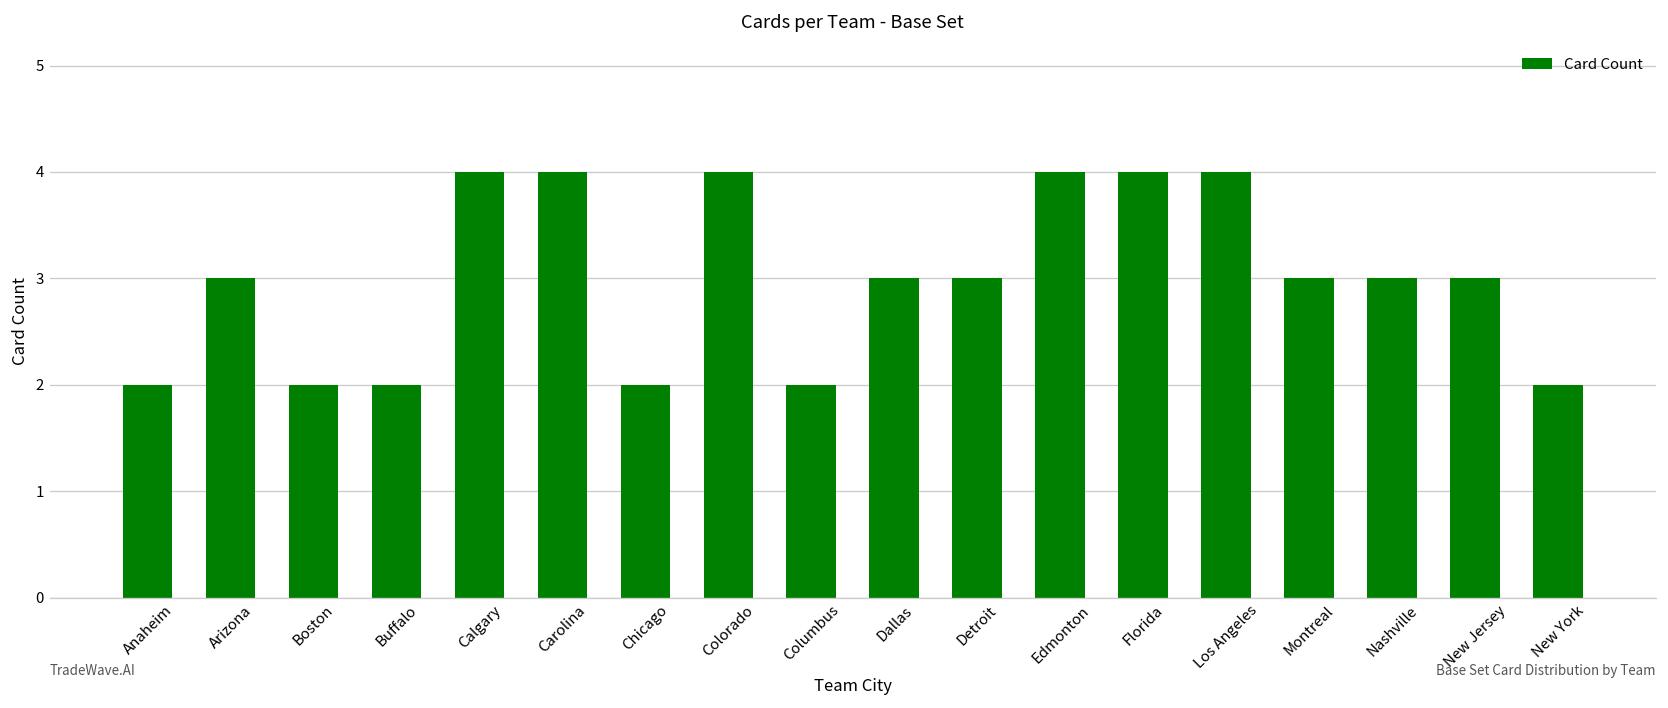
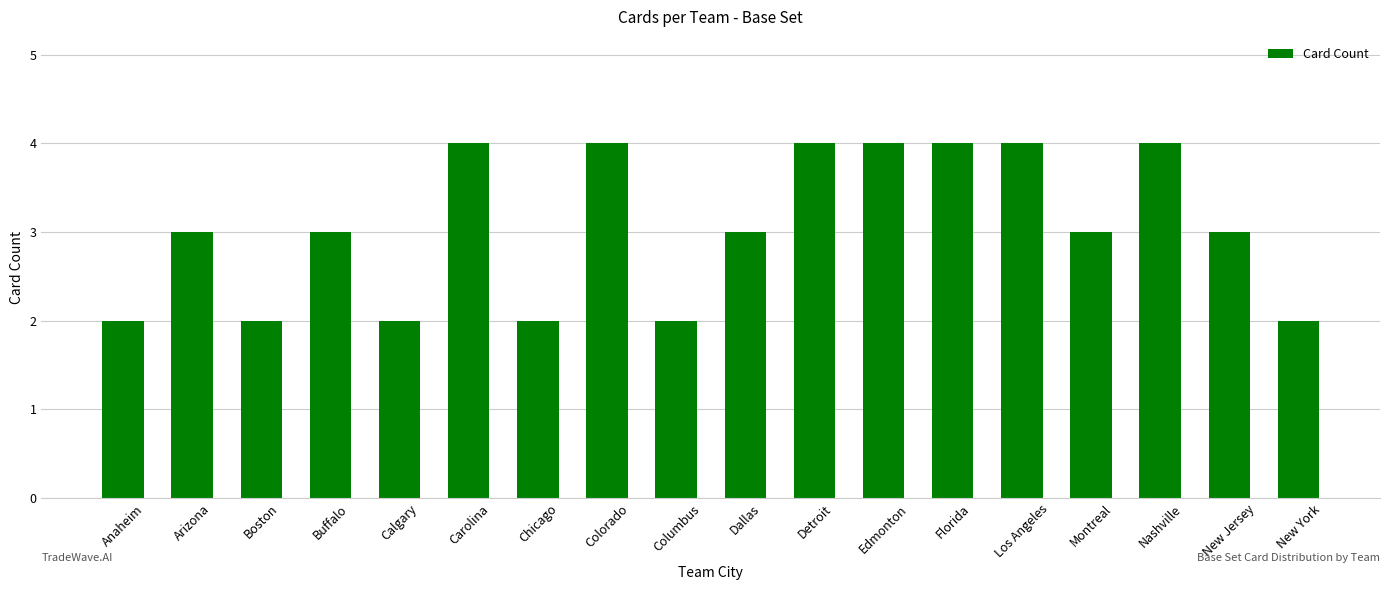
Buffalo: 2 -> 3
Calgary: 4 -> 2
Detroit: 3 -> 4
Nashville: 3 -> 4
